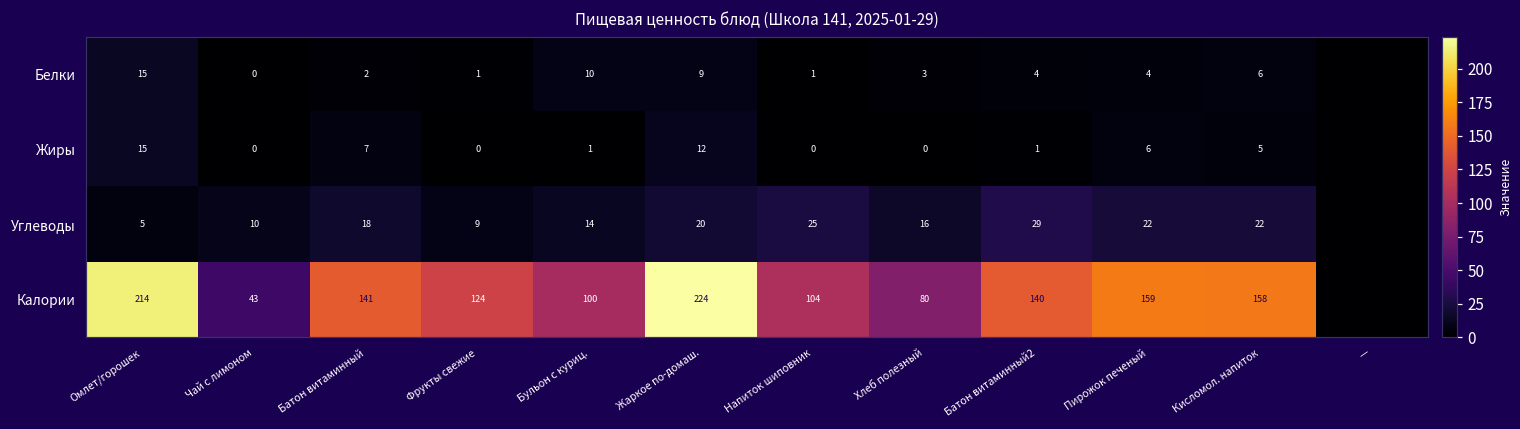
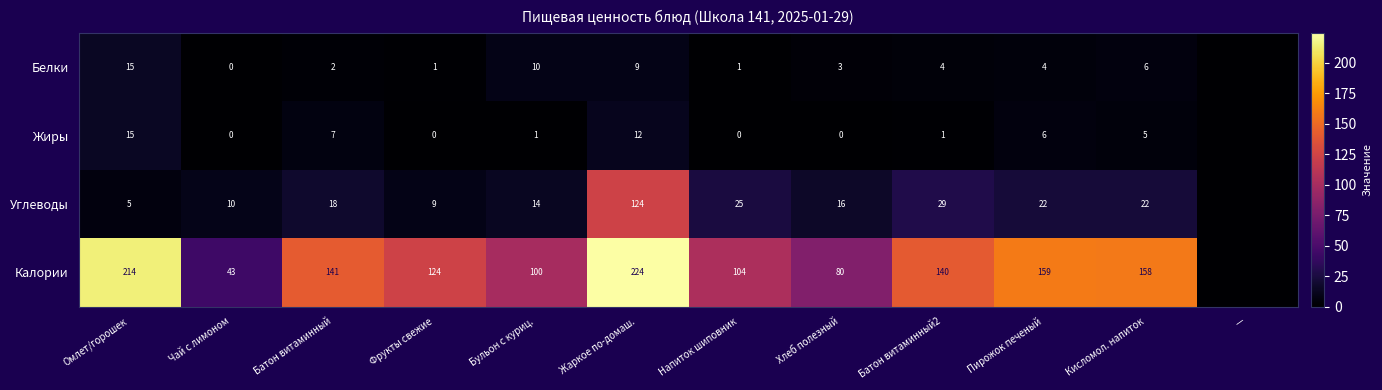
Углеводы, Жаркое по-домаш.: 20 -> 124
